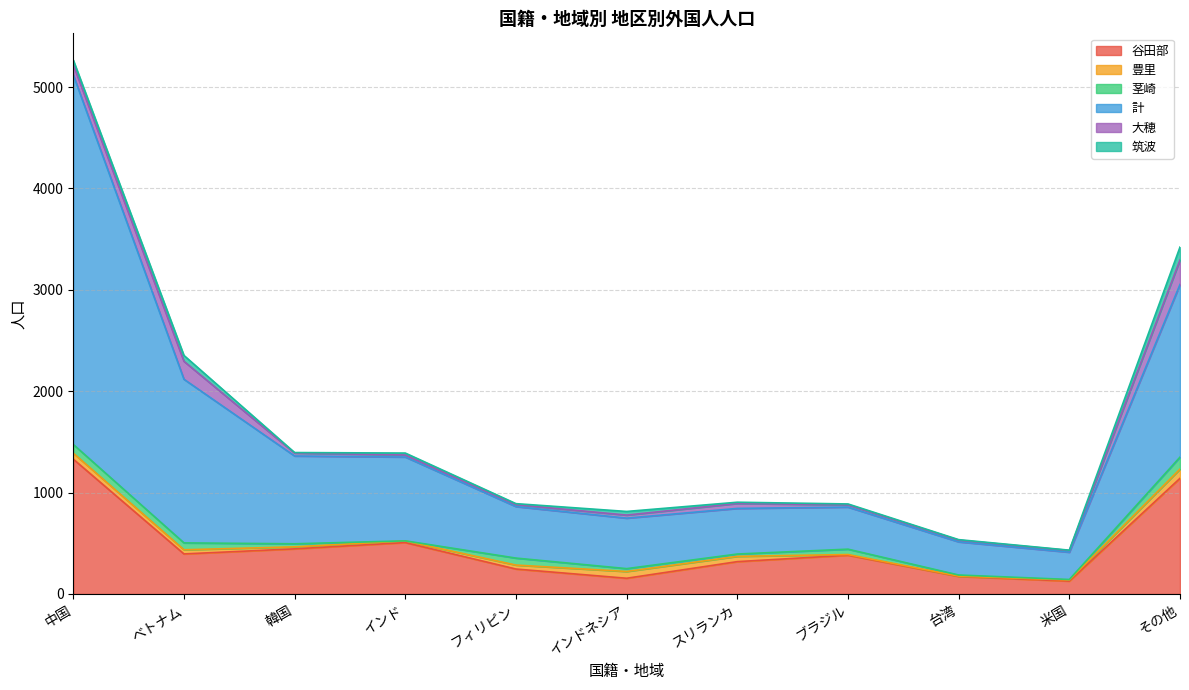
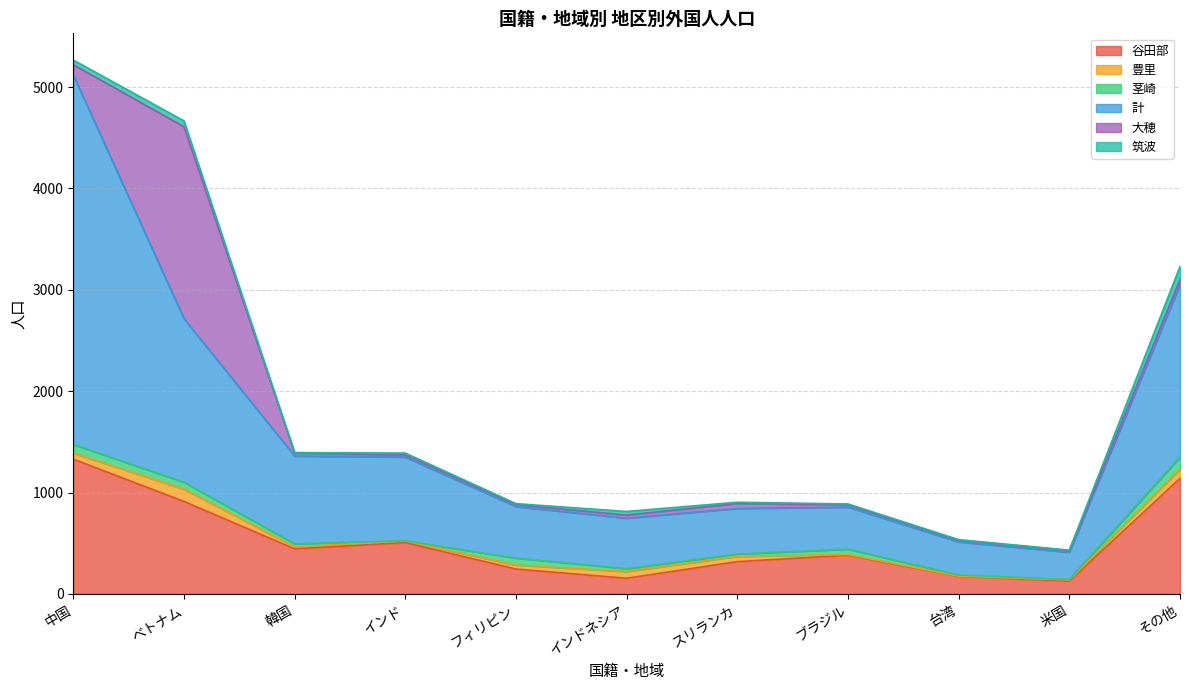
谷田部, ベトナム: 400 -> 910
豊里, ベトナム: 40 -> 120
大穂, ベトナム: 180 -> 1890
大穂, その他: 240 -> 50
